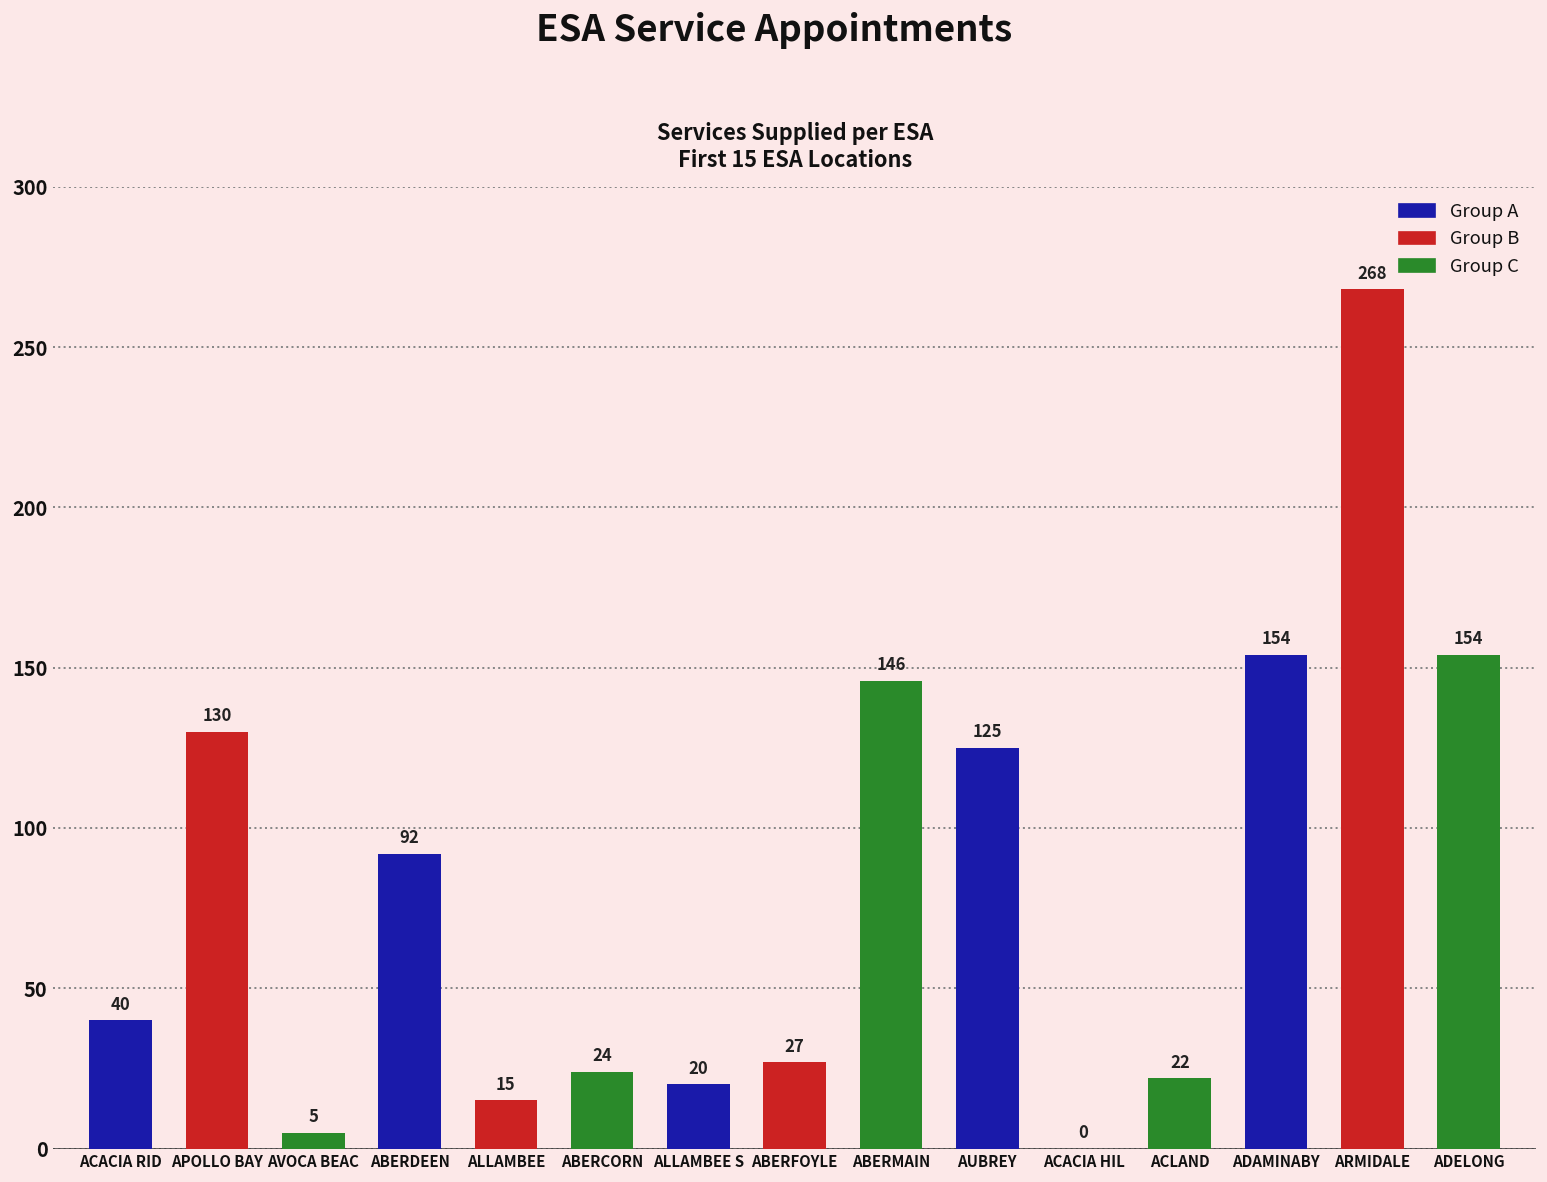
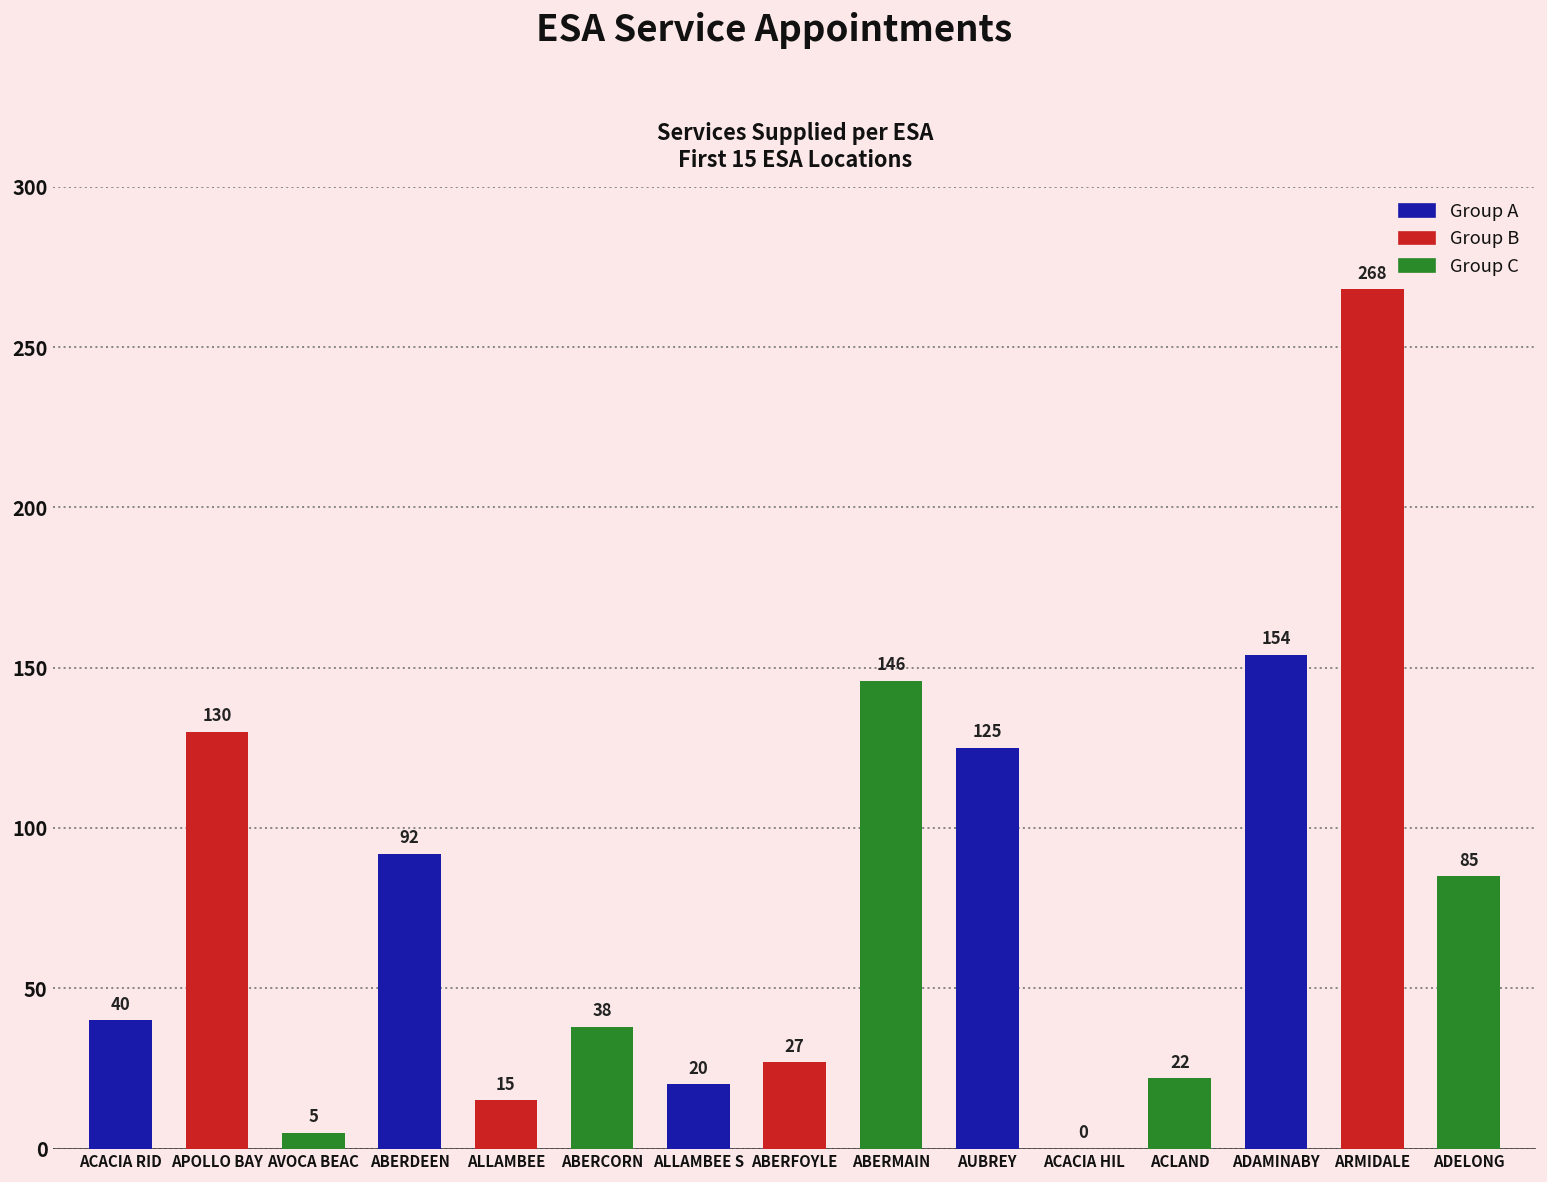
ABERCORN: 24 -> 38
ADELONG: 154 -> 85
